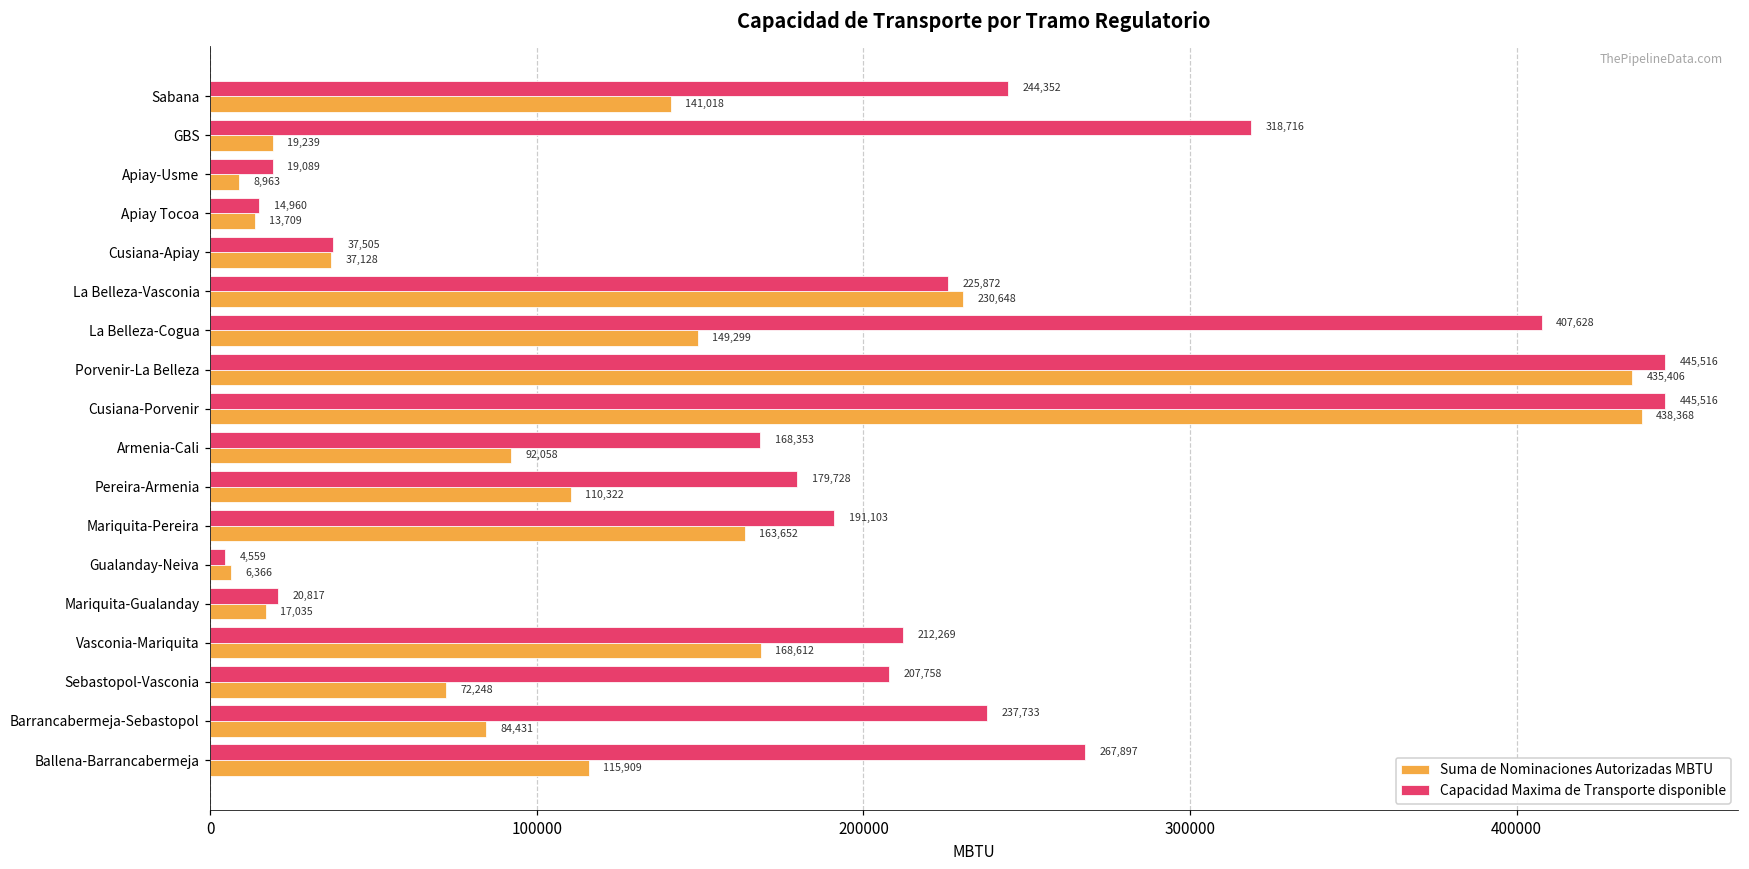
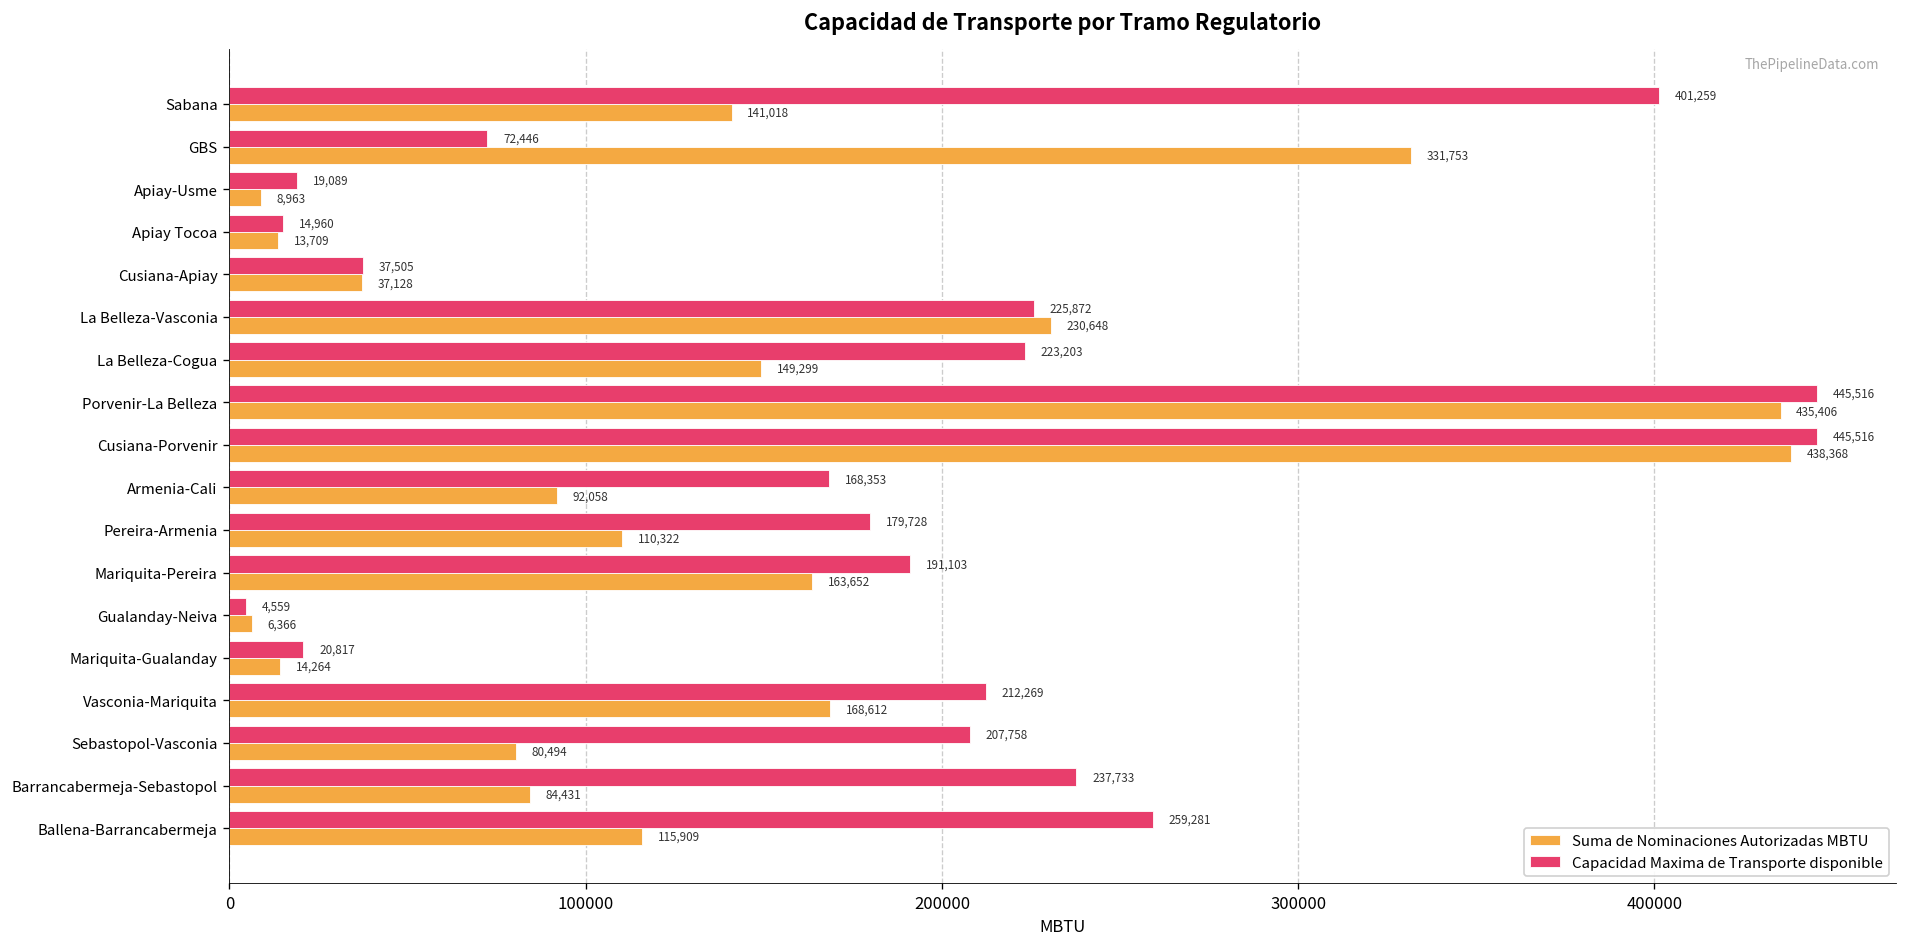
Capacidad Maxima de Transporte disponible, Sabana: 244,352 -> 401,259
Capacidad Maxima de Transporte disponible, GBS: 318,716 -> 72,446
Suma de Nominaciones Autorizadas MBTU, GBS: 19,239 -> 331,753
Capacidad Maxima de Transporte disponible, La Belleza-Cogua: 407,628 -> 223,203
Suma de Nominaciones Autorizadas MBTU, Mariquita-Gualanday: 17,035 -> 14,264
Suma de Nominaciones Autorizadas MBTU, Sebastopol-Vasconia: 72,248 -> 80,494
Capacidad Maxima de Transporte disponible, Ballena-Barrancabermeja: 267,897 -> 259,281
